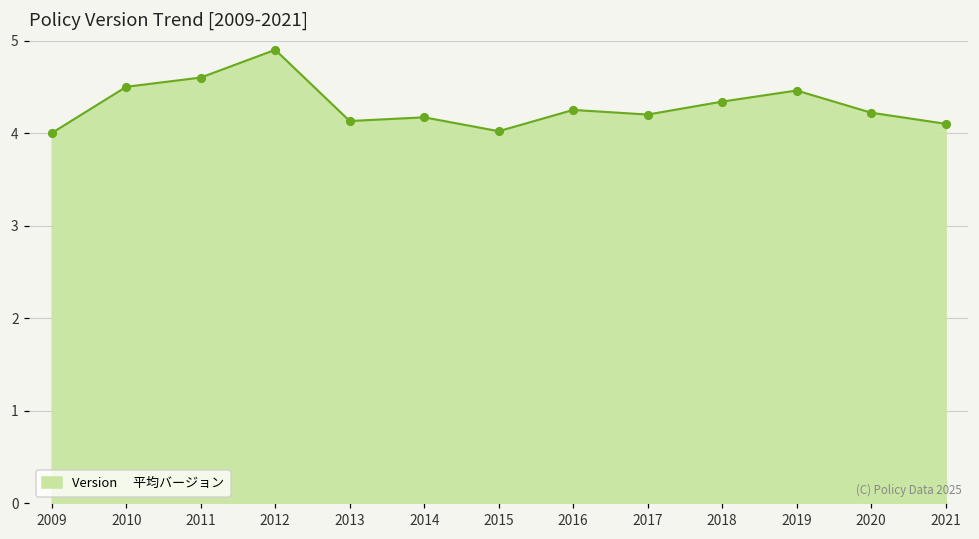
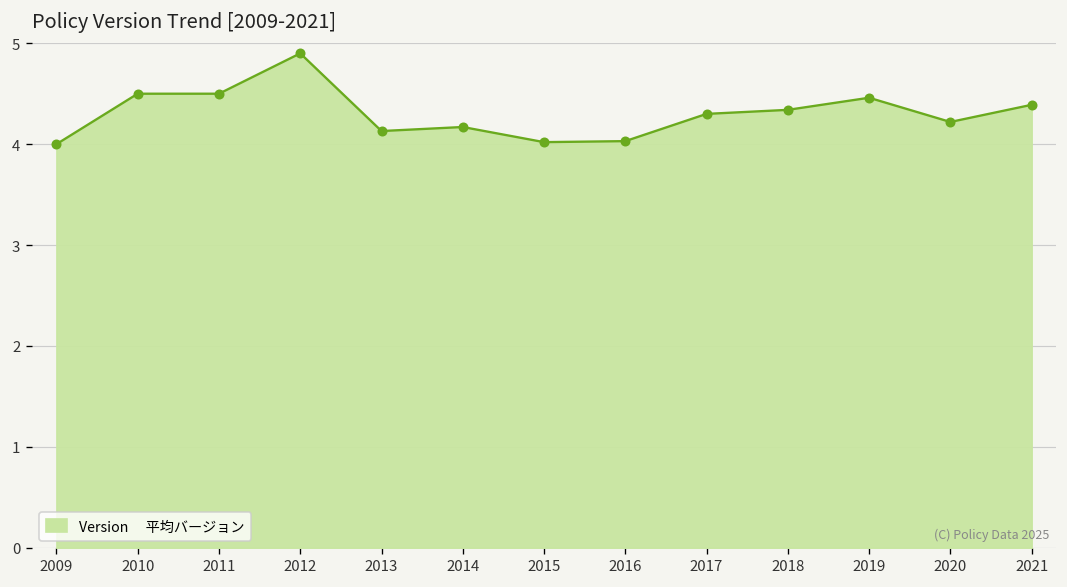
2011: 4.6 -> 4.5
2016: 4.3 -> 4.0
2017: 4.2 -> 4.3
2021: 4.1 -> 4.4
